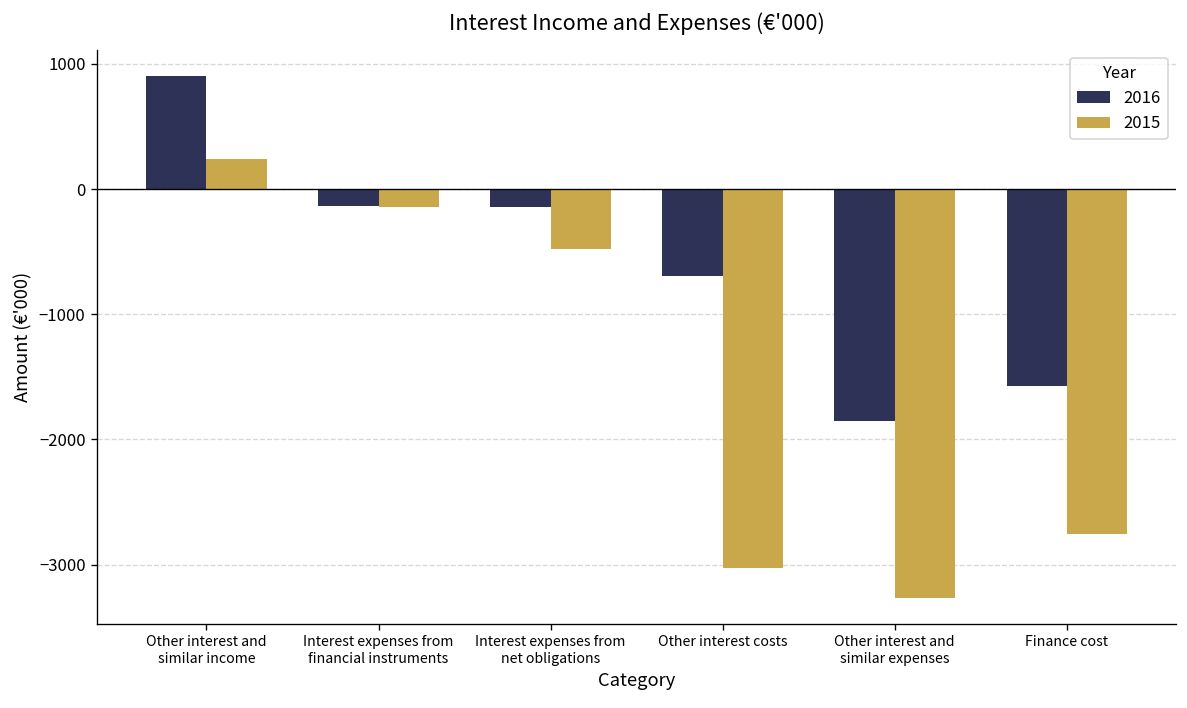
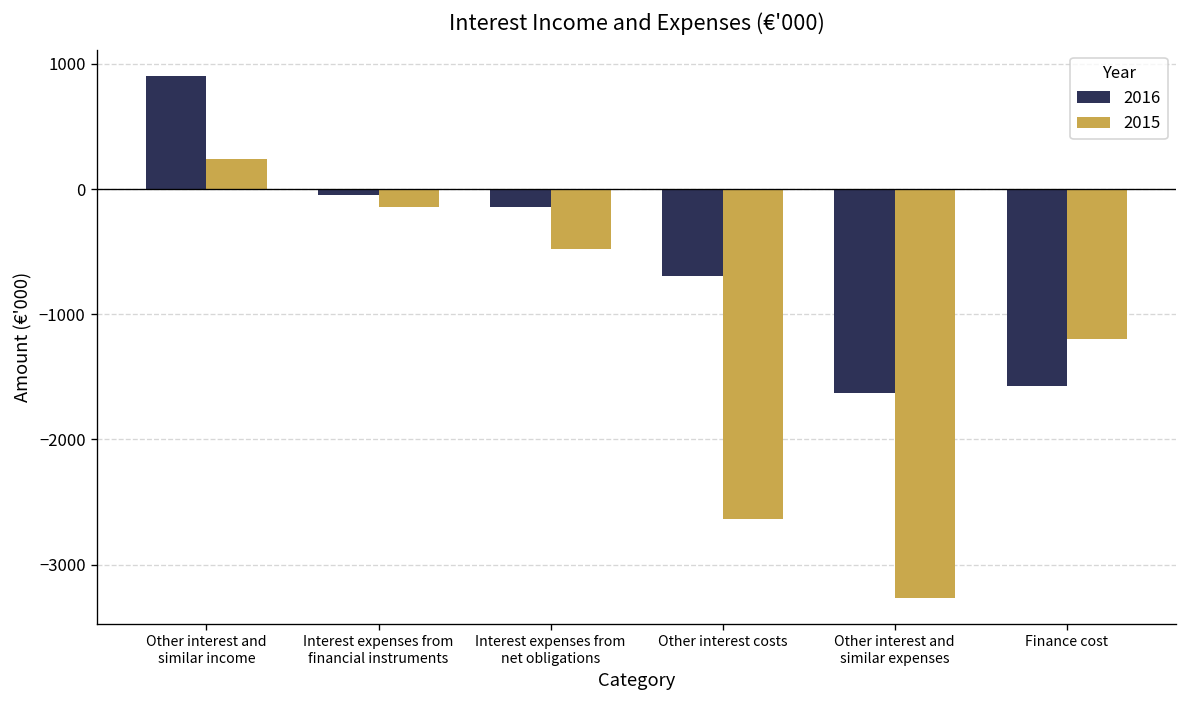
2016, Interest expenses from financial instruments: -130 -> -50
2015, Other interest costs: -3030 -> -2640
2016, Other interest and similar expenses: -1850 -> -1630
2015, Finance cost: -2750 -> -1200
